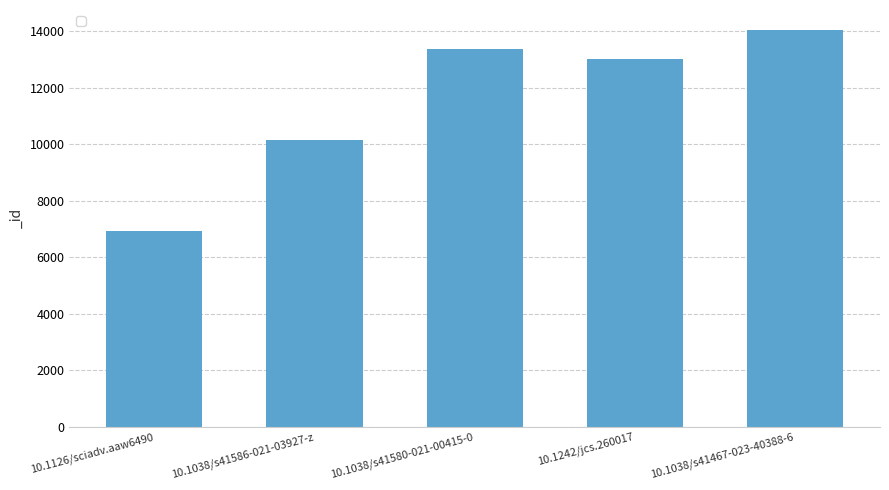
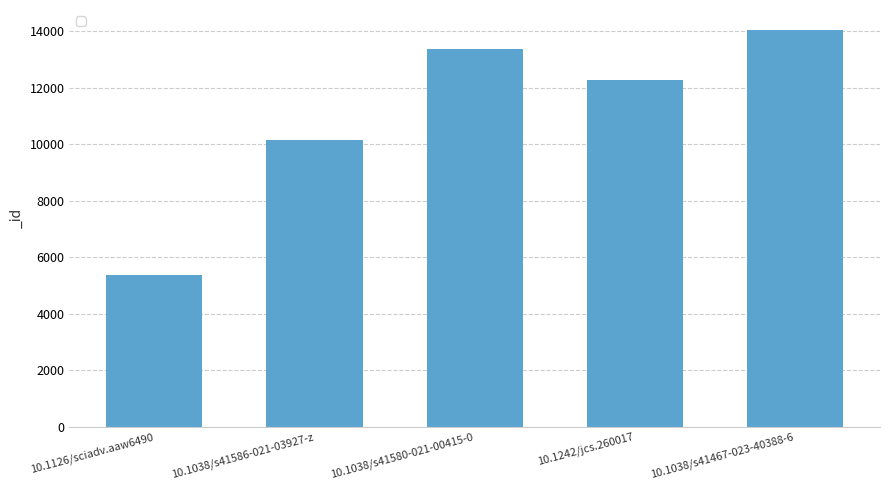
10.1126/sciadv.aaw6490: 6900 -> 5400
10.1242/jcs.260017: 13000 -> 12300
